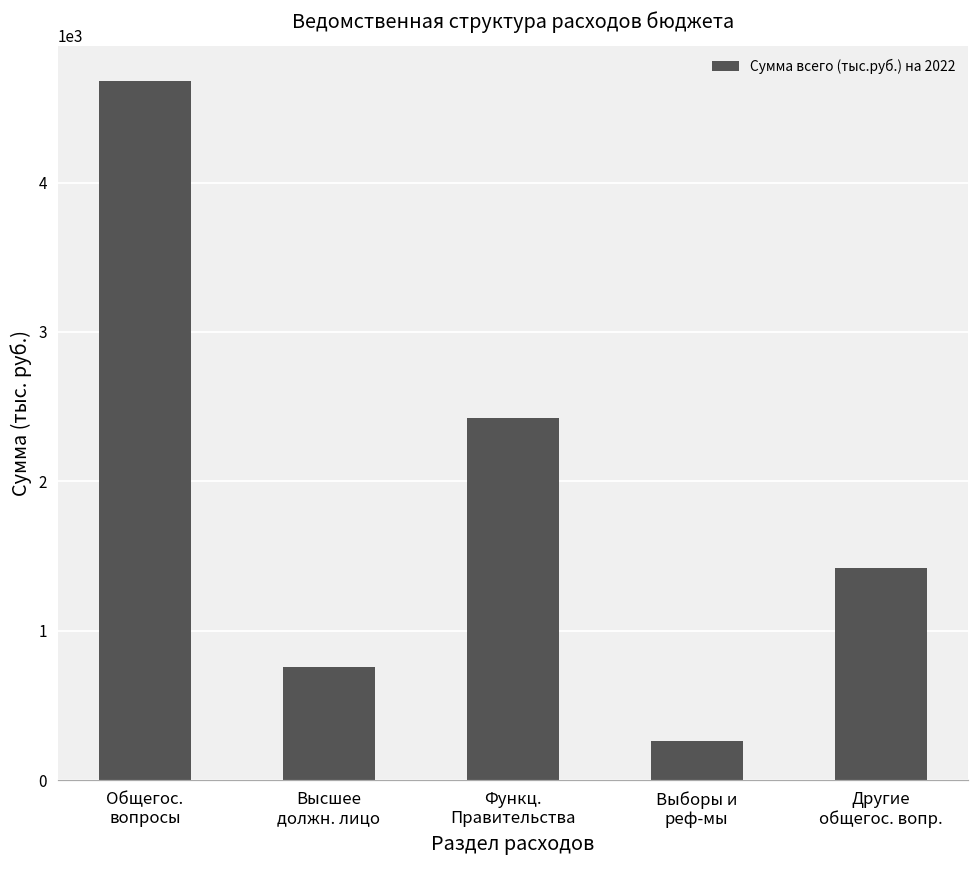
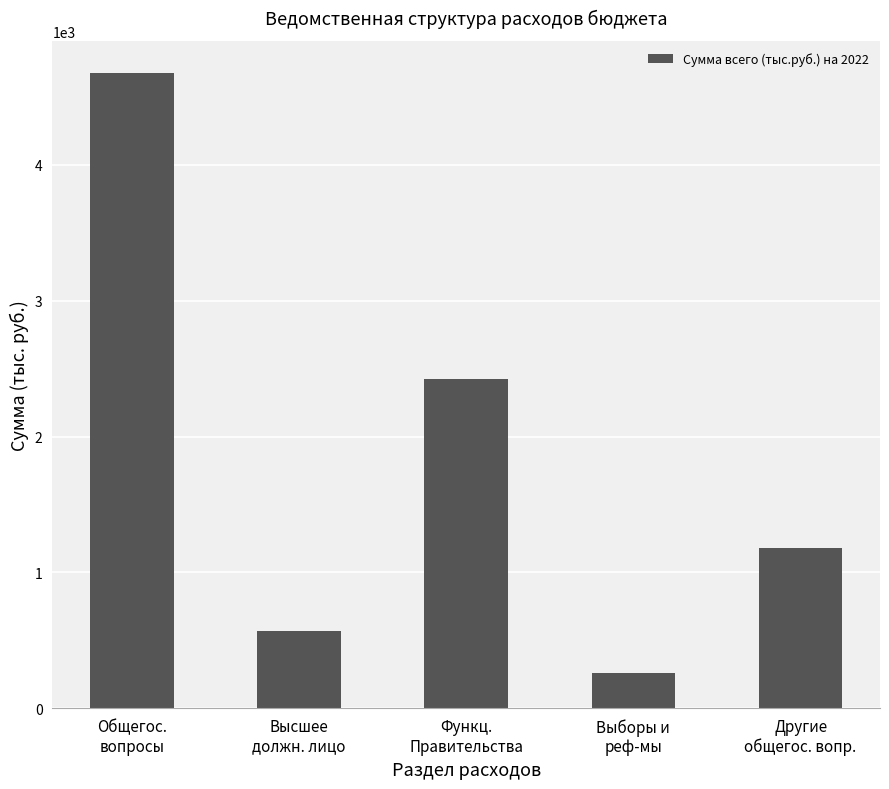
Высшее должн. лицо: 760 -> 570
Другие общегос. вопр.: 1420 -> 1180
